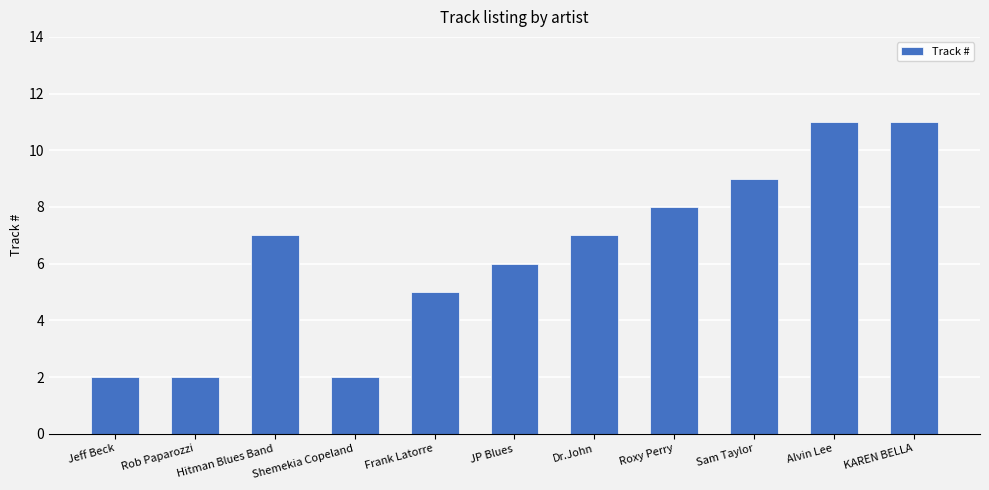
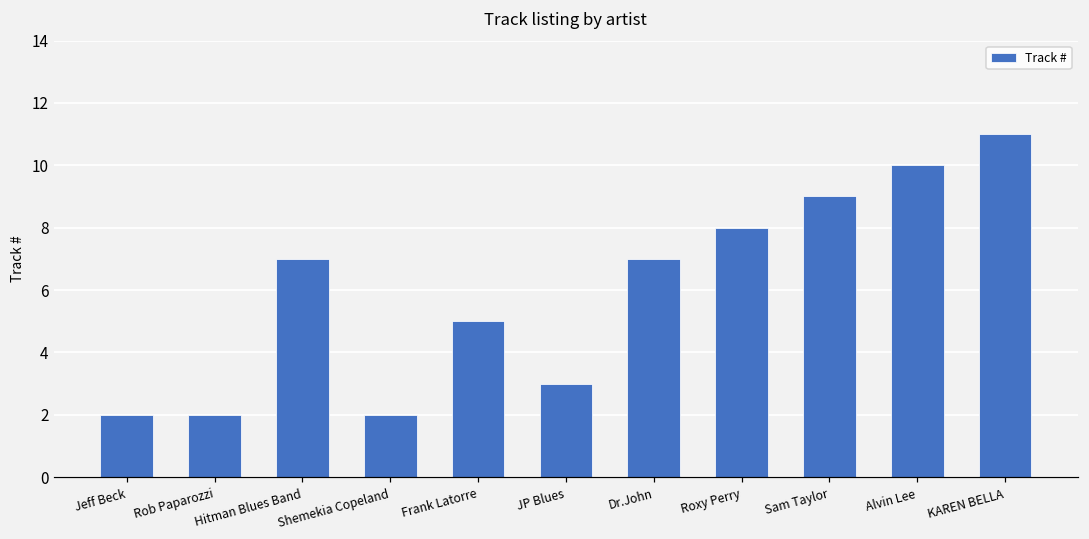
JP Blues: 6 -> 3
Alvin Lee: 11 -> 10
